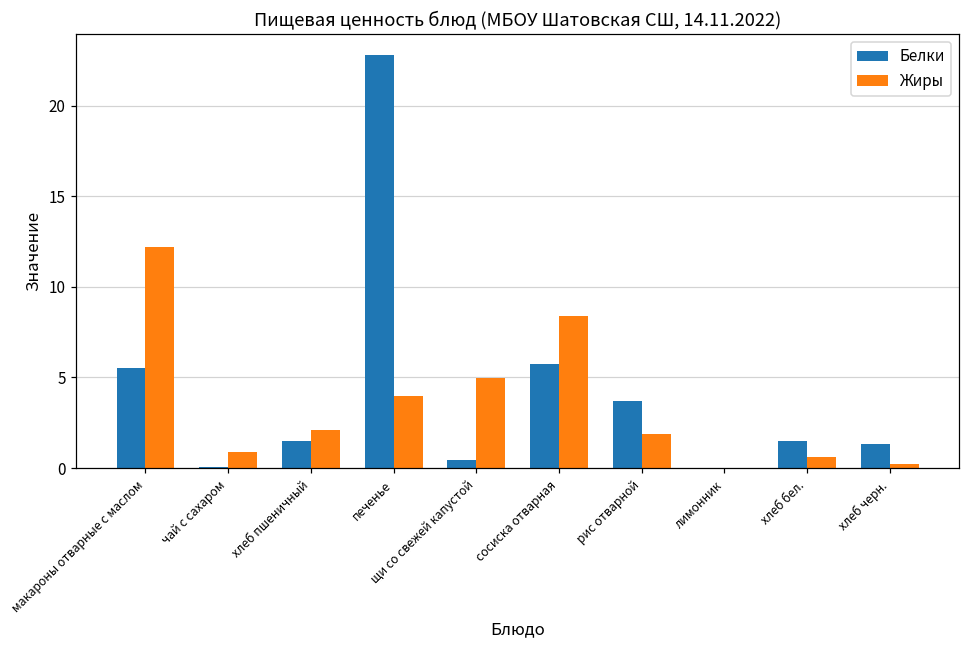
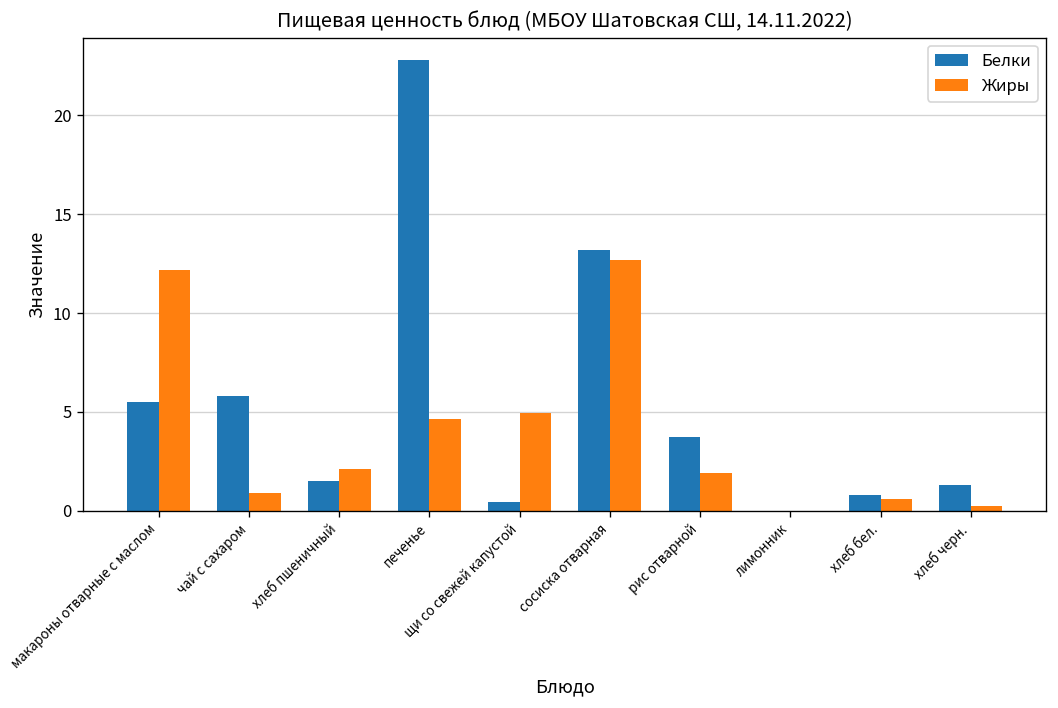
Белки, чай с сахаром: 0.1 -> 5.8
Жиры, печенье: 4.0 -> 4.7
Белки, сосиска отварная: 5.8 -> 13.2
Жиры, сосиска отварная: 8.4 -> 12.7
Белки, хлеб бел.: 1.5 -> 0.8
